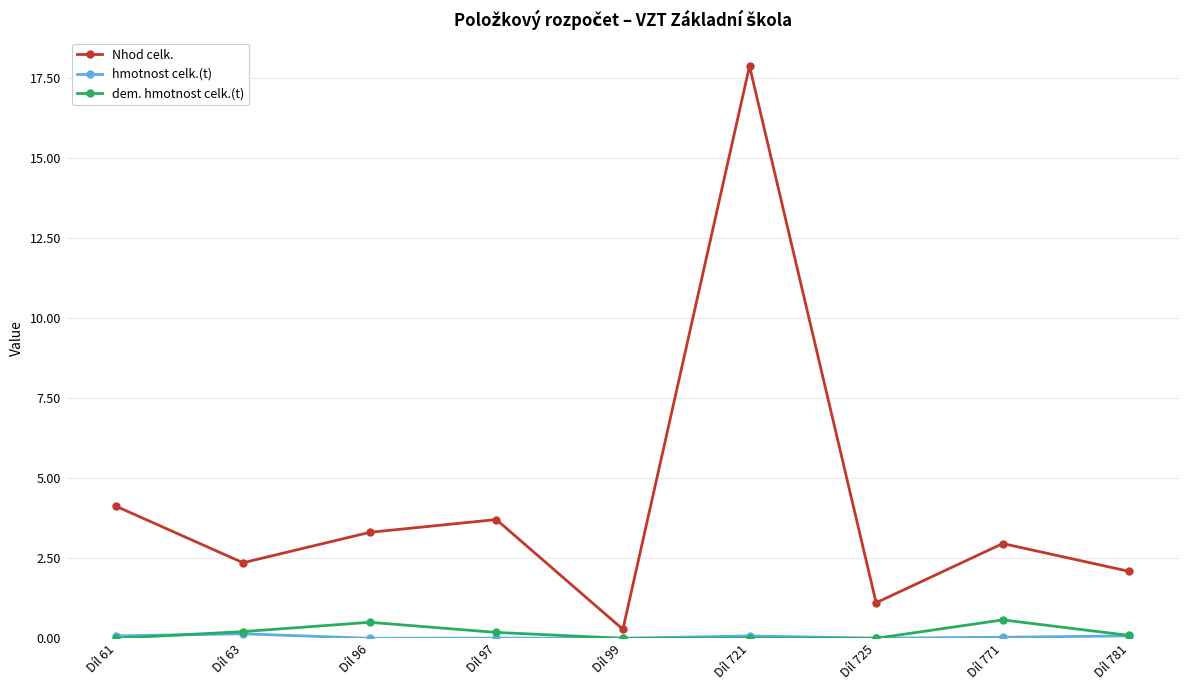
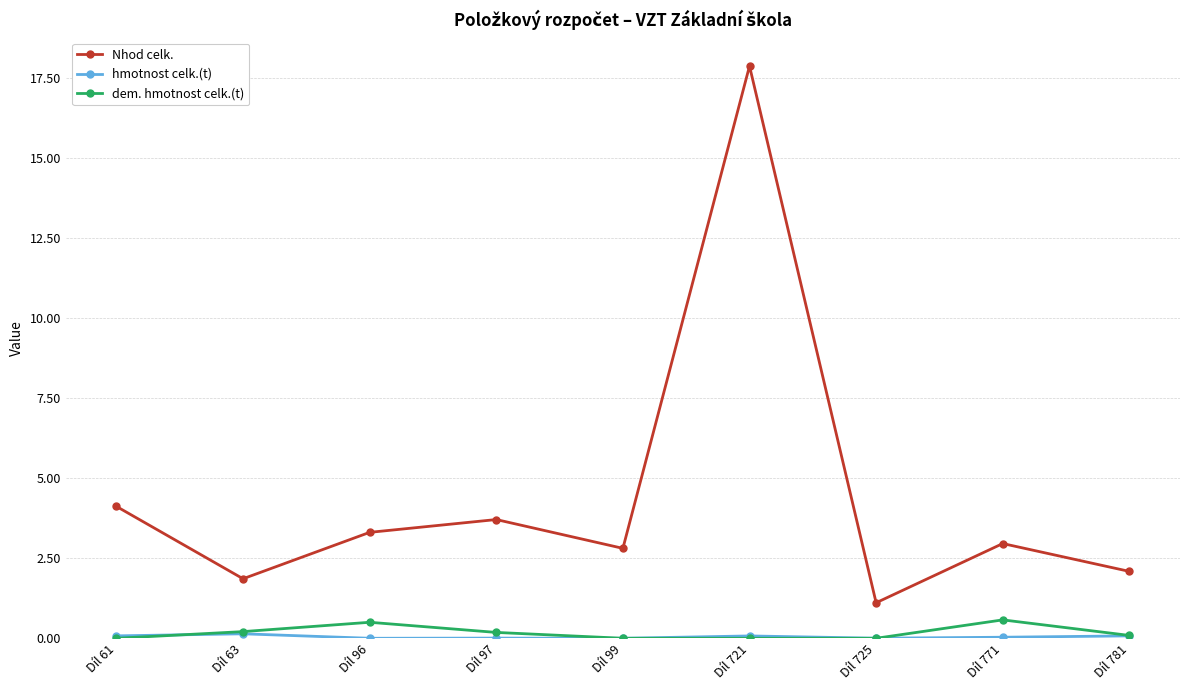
Nhod celk., Díl 63: 2.4 -> 1.9
Nhod celk., Díl 99: 0.3 -> 2.8
